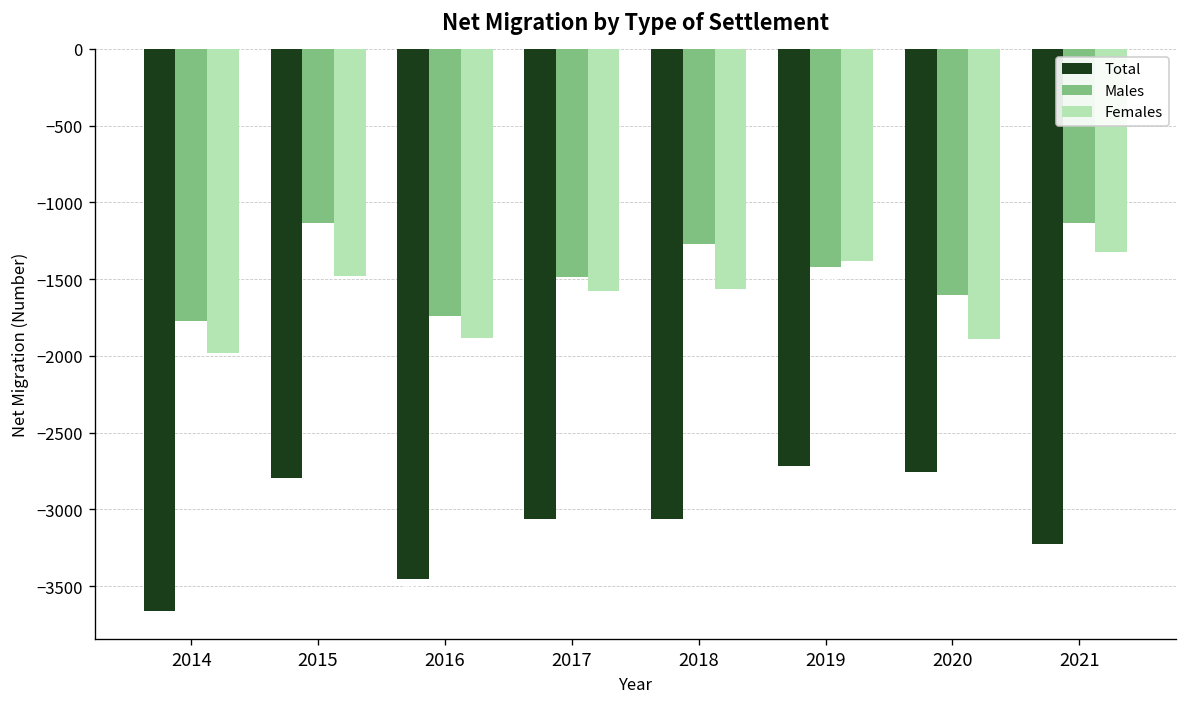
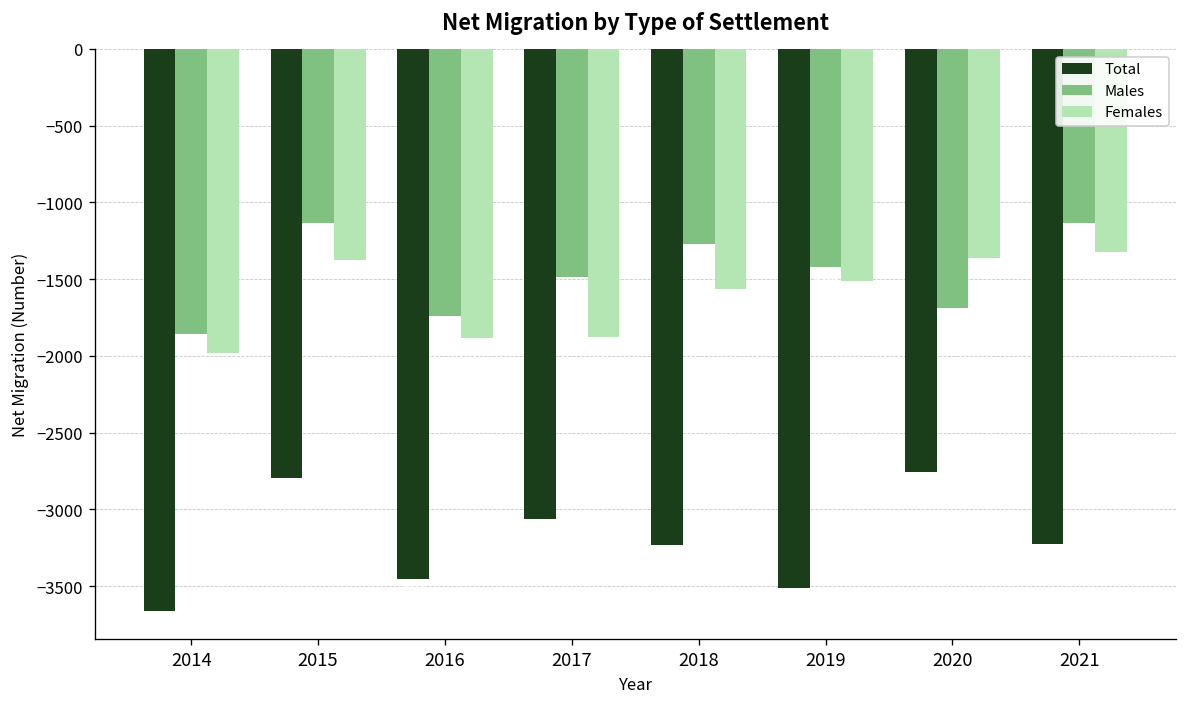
Males, 2014: -1770 -> -1850
Females, 2015: -1480 -> -1370
Females, 2017: -1580 -> -1870
Total, 2018: -3060 -> -3230
Total, 2019: -2720 -> -3510
Females, 2019: -1380 -> -1510
Males, 2020: -1600 -> -1690
Females, 2020: -1890 -> -1370
